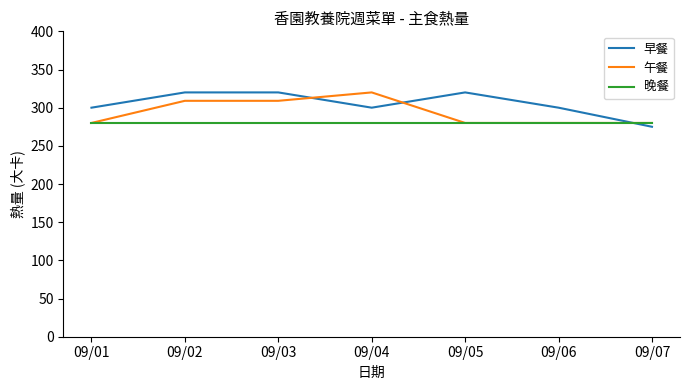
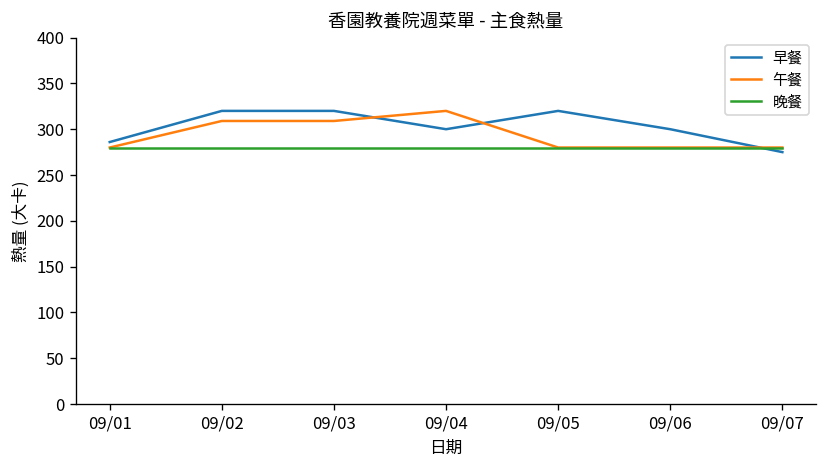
早餐, 09/01: 300 -> 290
